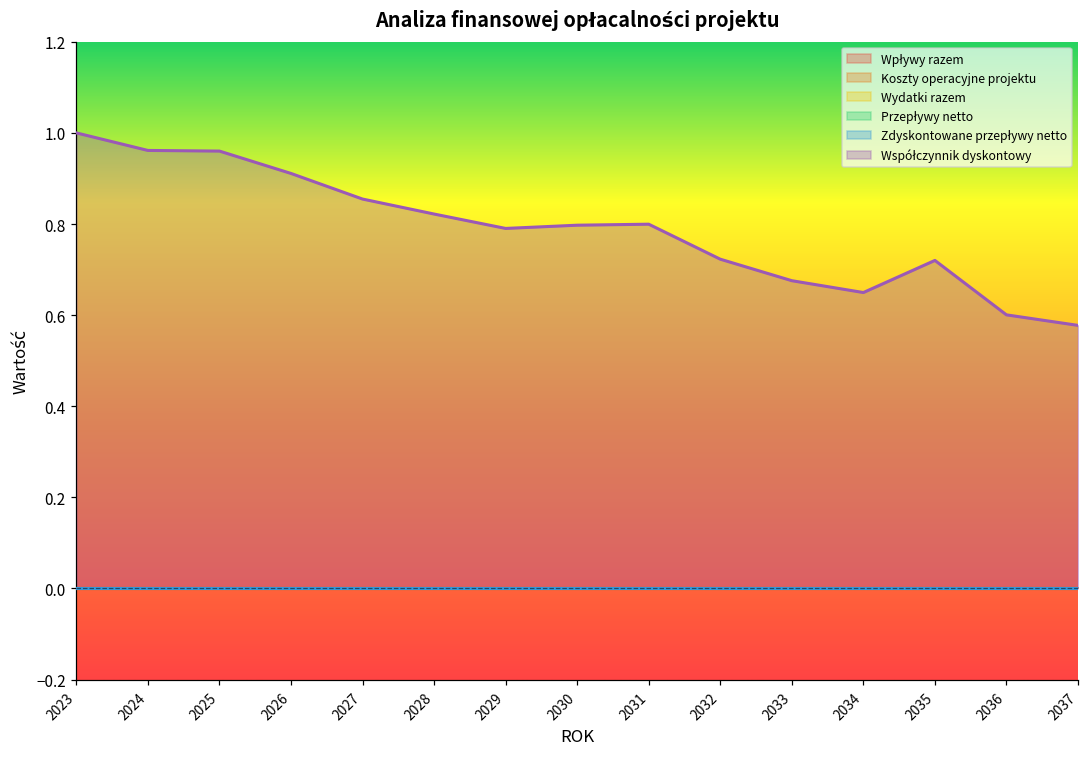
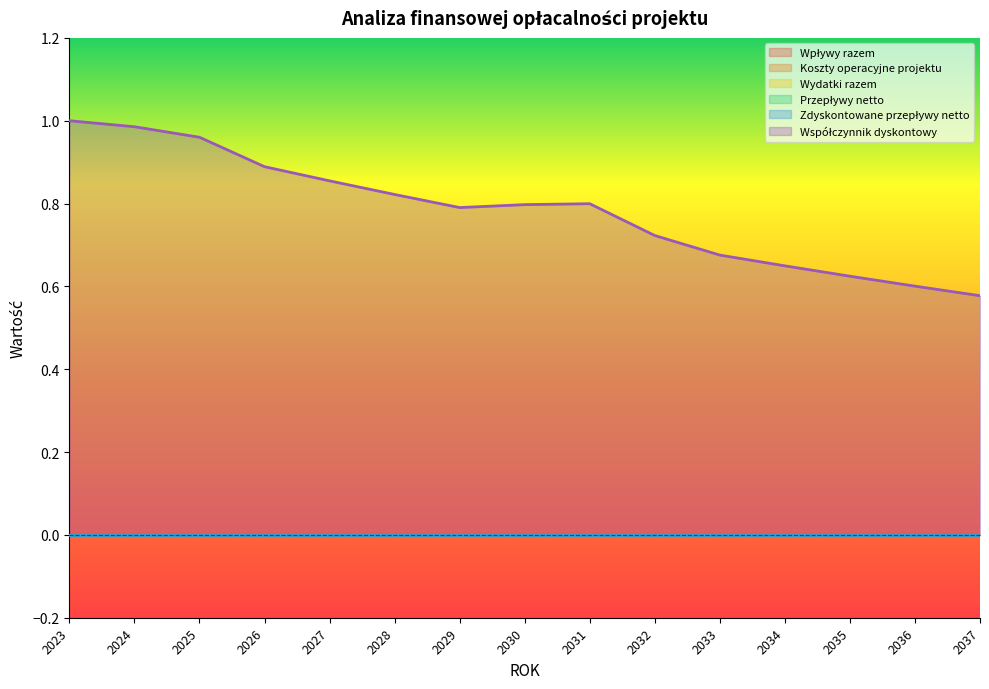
Współczynnik dyskontowy, 2024: 0.96 -> 0.99
Współczynnik dyskontowy, 2026: 0.91 -> 0.89
Współczynnik dyskontowy, 2035: 0.72 -> 0.62
